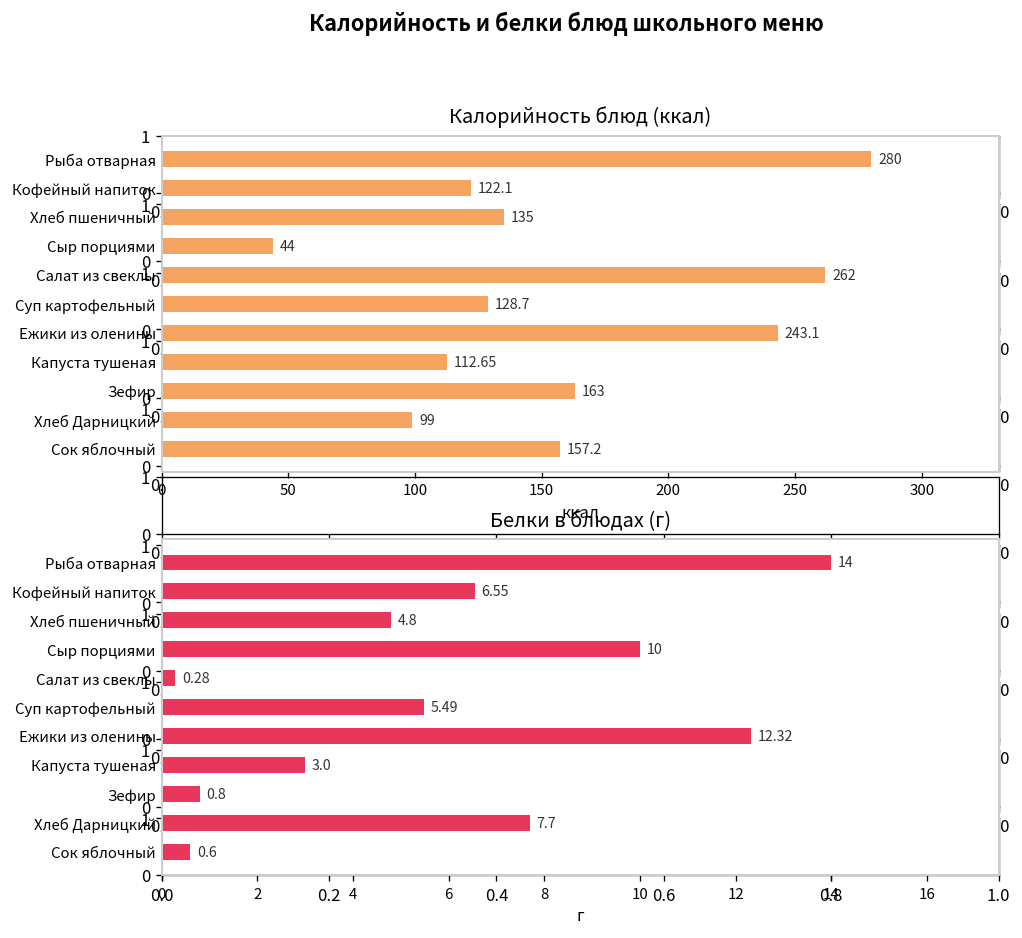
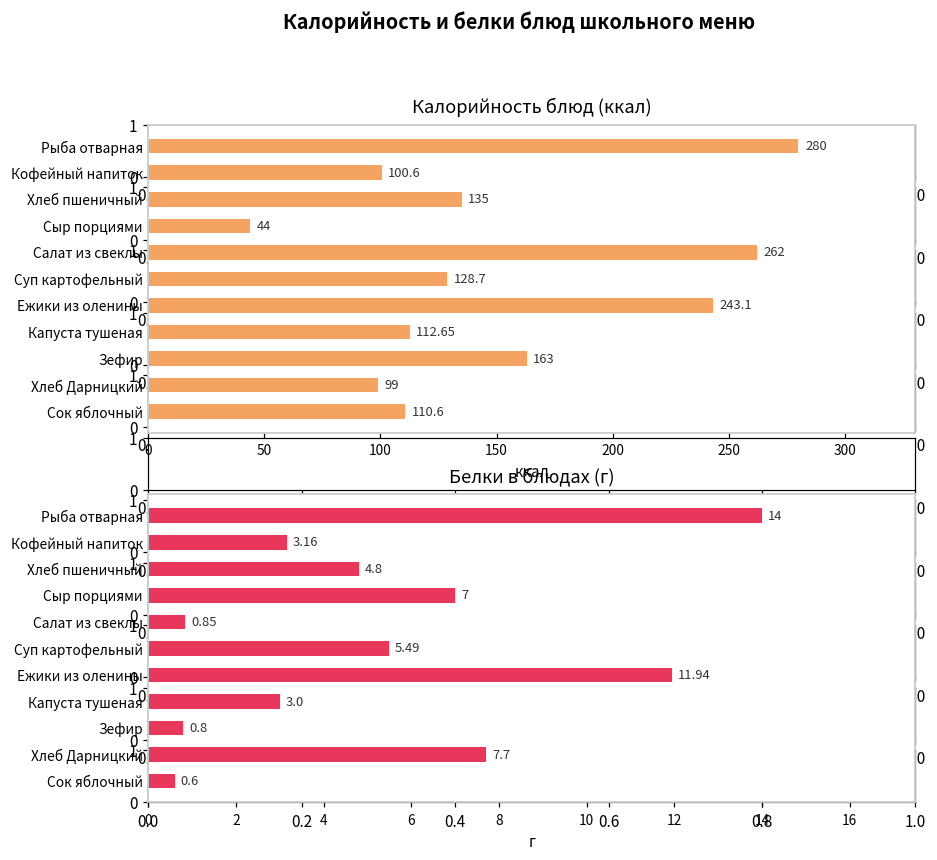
Калорийность блюд (ккал), Кофейный напиток: 122.1 -> 100.6
Калорийность блюд (ккал), Сок яблочный: 157.2 -> 110.6
Белки в блюдах (г), Кофейный напиток: 6.55 -> 3.16
Белки в блюдах (г), Сыр порциями: 10 -> 7
Белки в блюдах (г), Салат из свеклы: 0.28 -> 0.85
Белки в блюдах (г), Ежики из оленины: 12.32 -> 11.94
